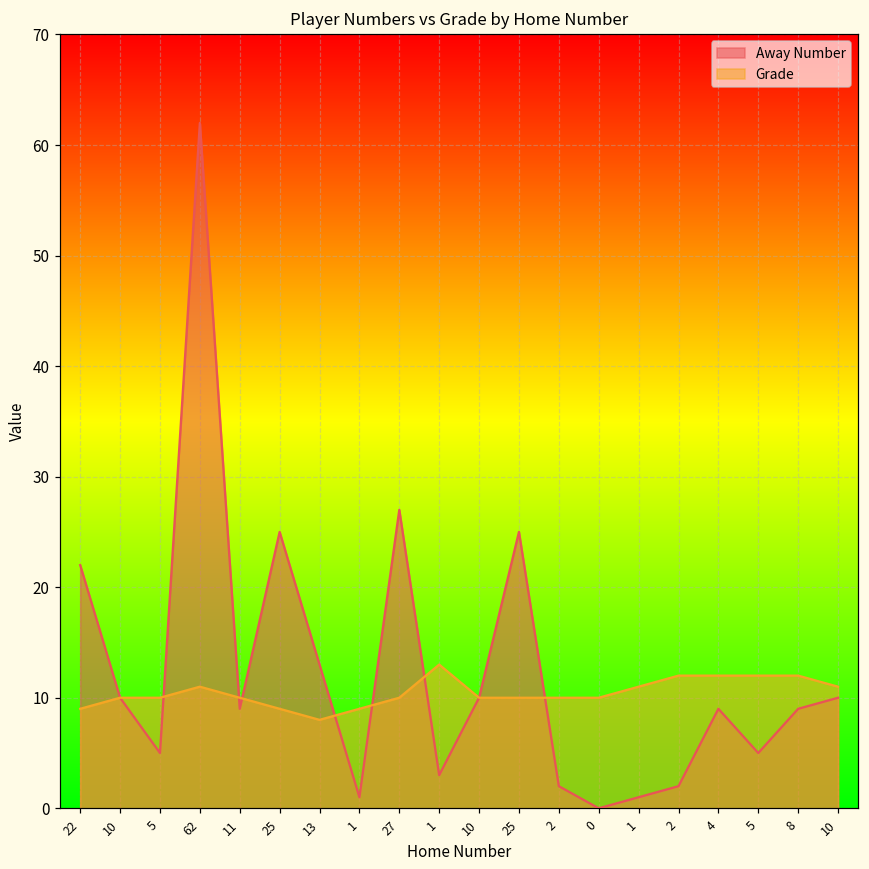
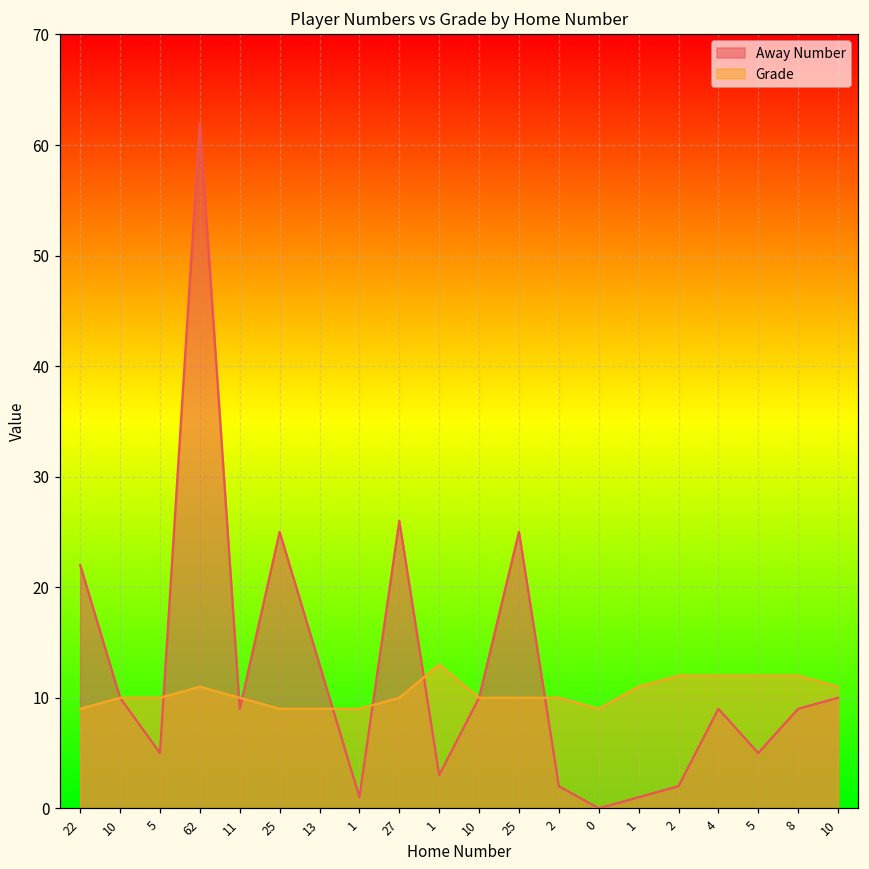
Grade, 13: 8 -> 9
Away Number, 27: 27 -> 26
Grade, 0: 10 -> 9
